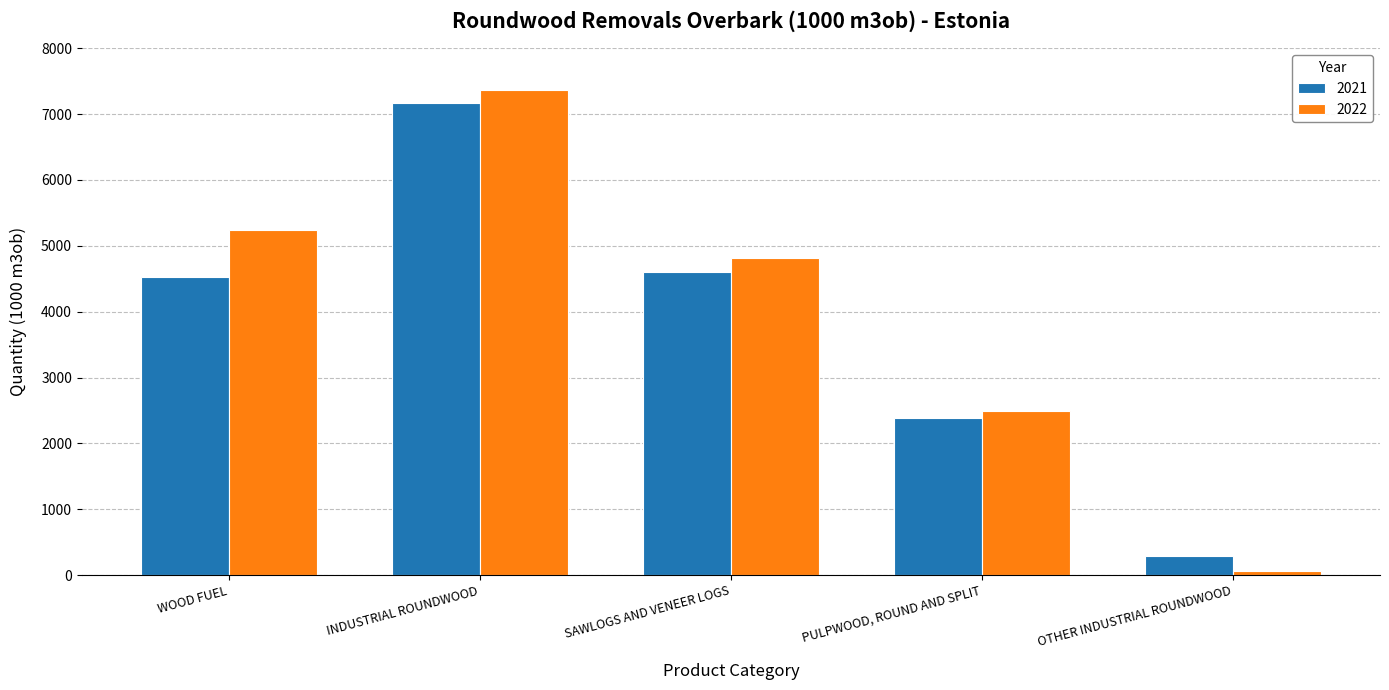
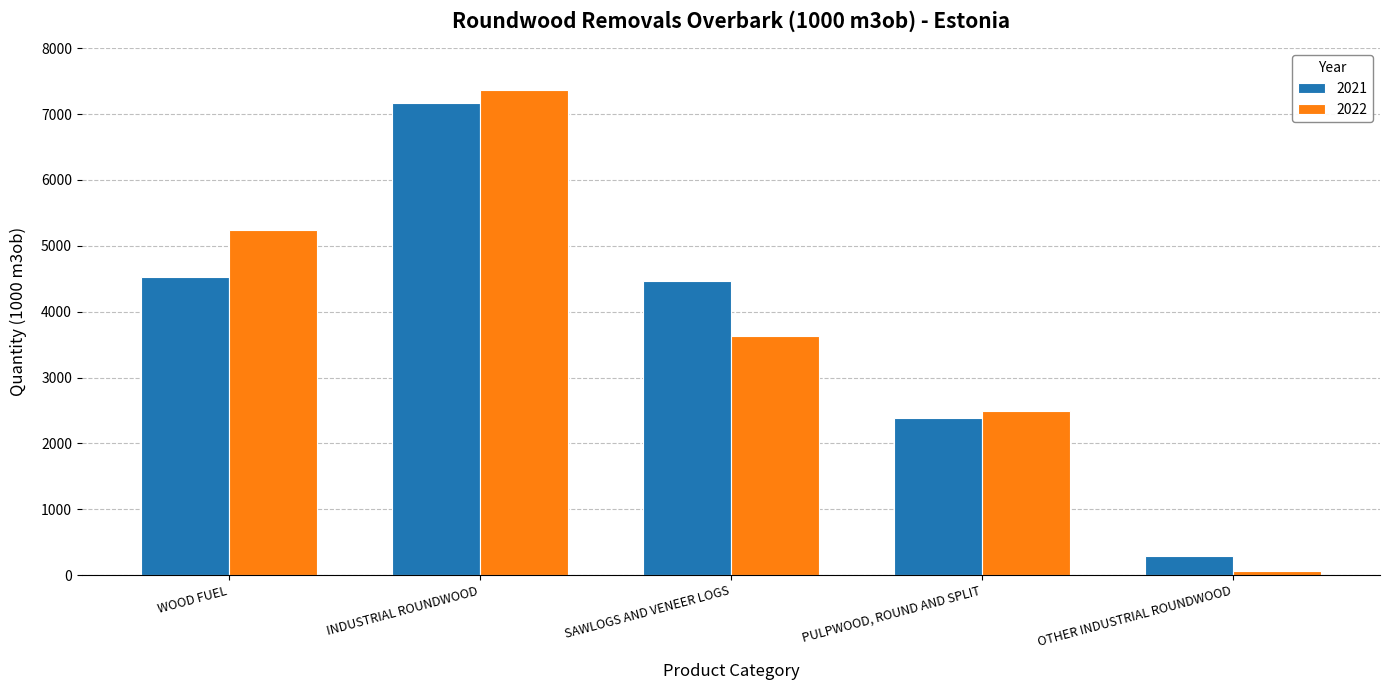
2021, SAWLOGS AND VENEER LOGS: 4600 -> 4500
2022, SAWLOGS AND VENEER LOGS: 4800 -> 3600
